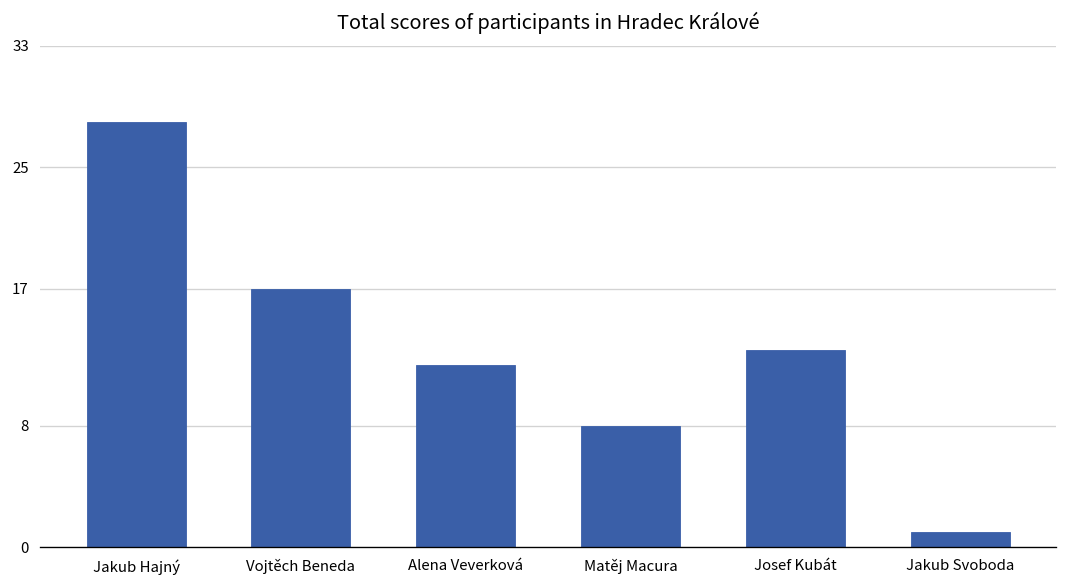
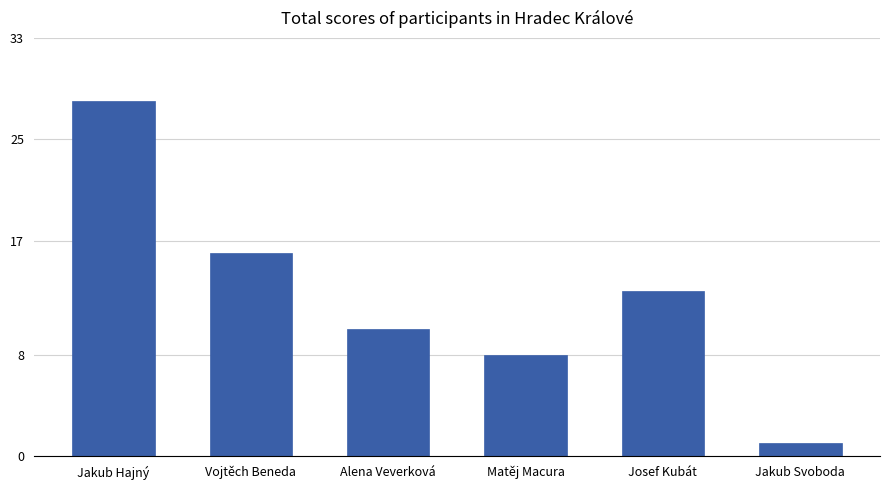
Vojtěch Beneda: 17 -> 16
Alena Veverková: 12 -> 10
